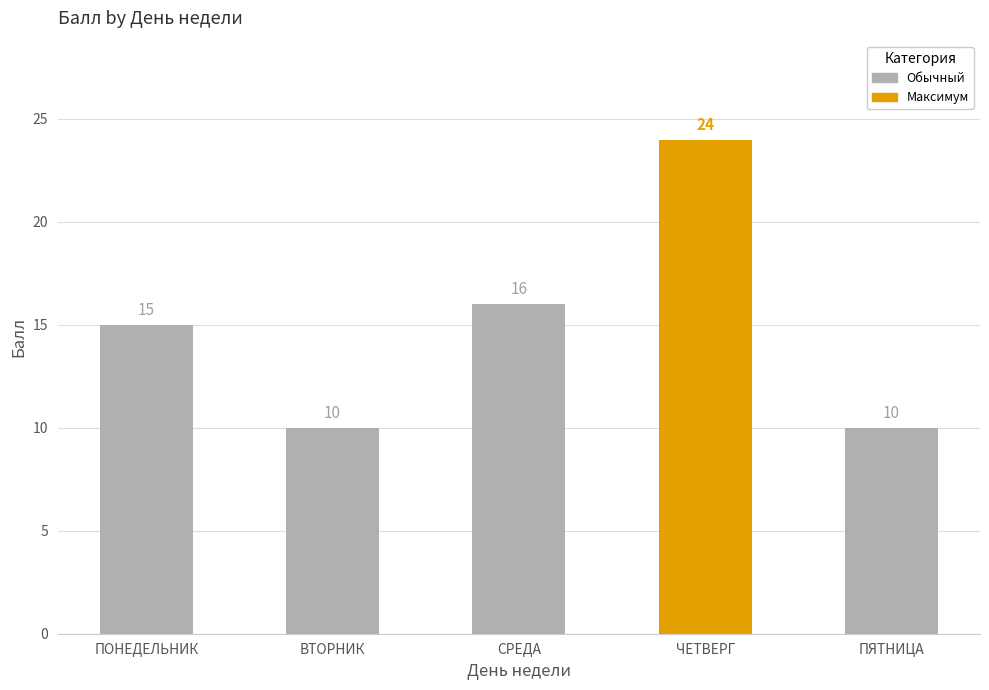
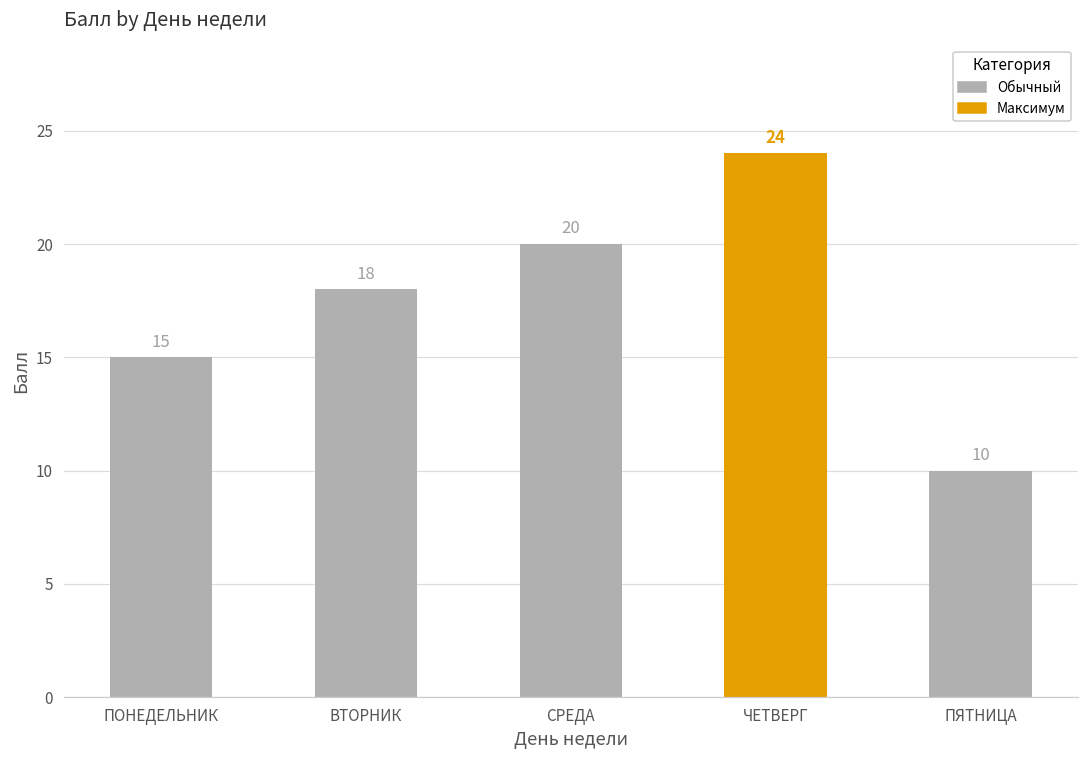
ВТОРНИК: 10 -> 18
СРЕДА: 16 -> 20
